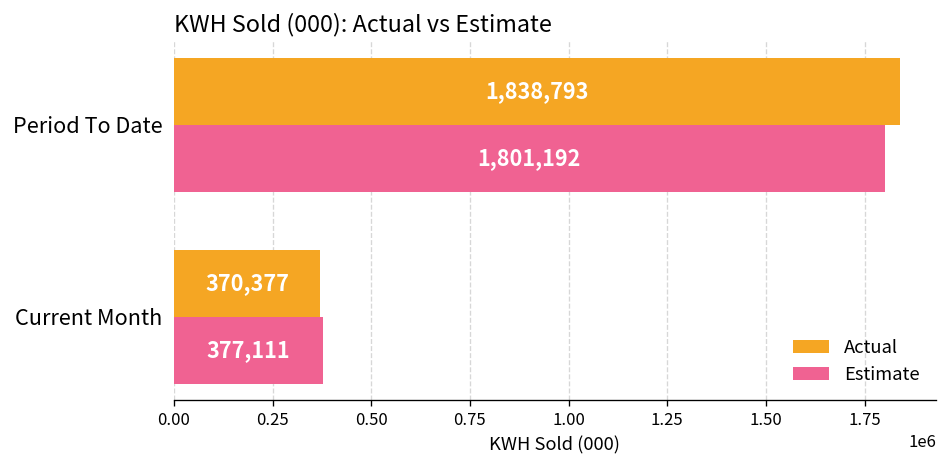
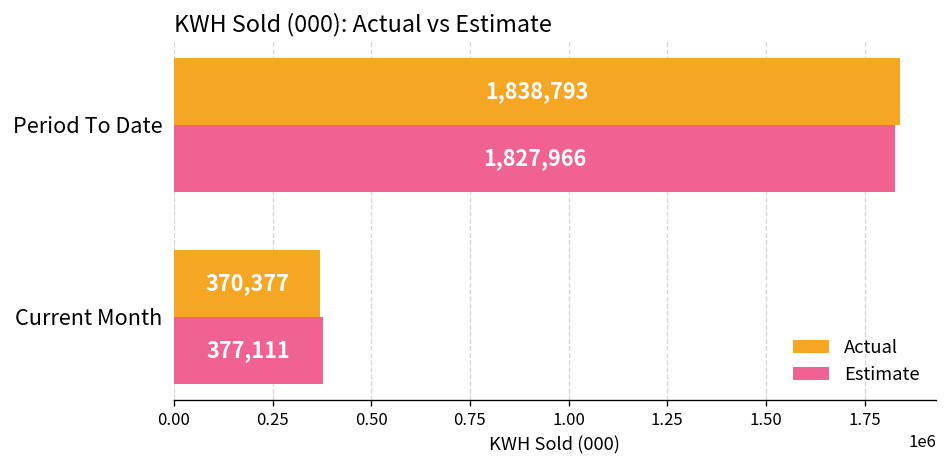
Estimate, Period To Date: 1,801,192 -> 1,827,966
